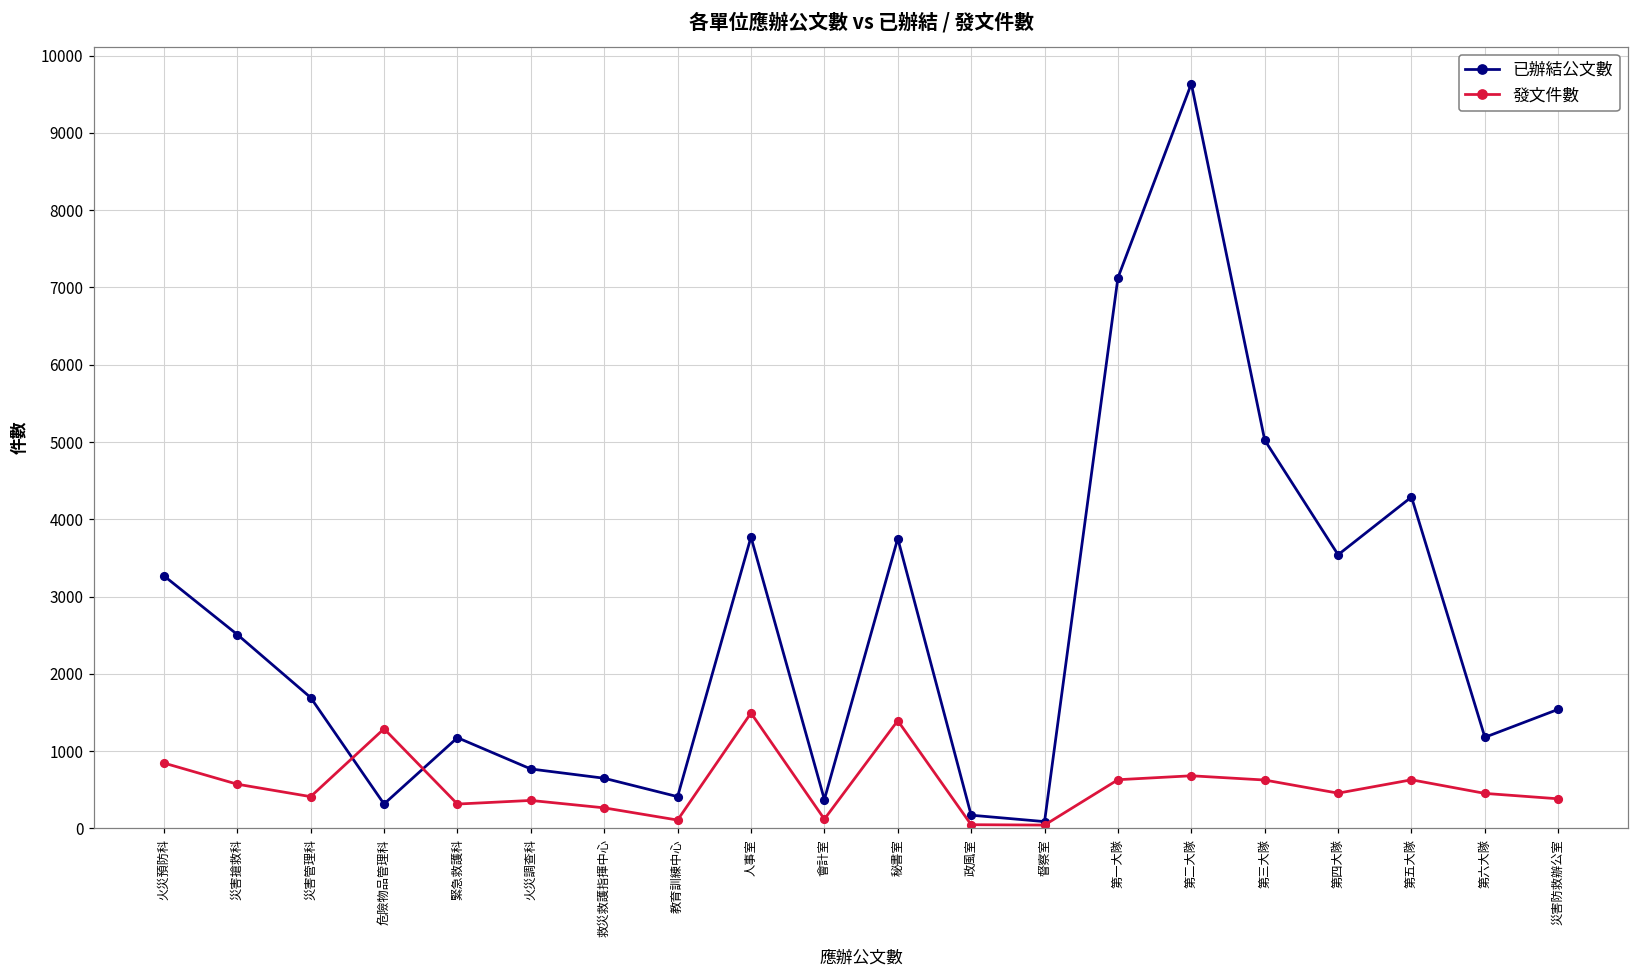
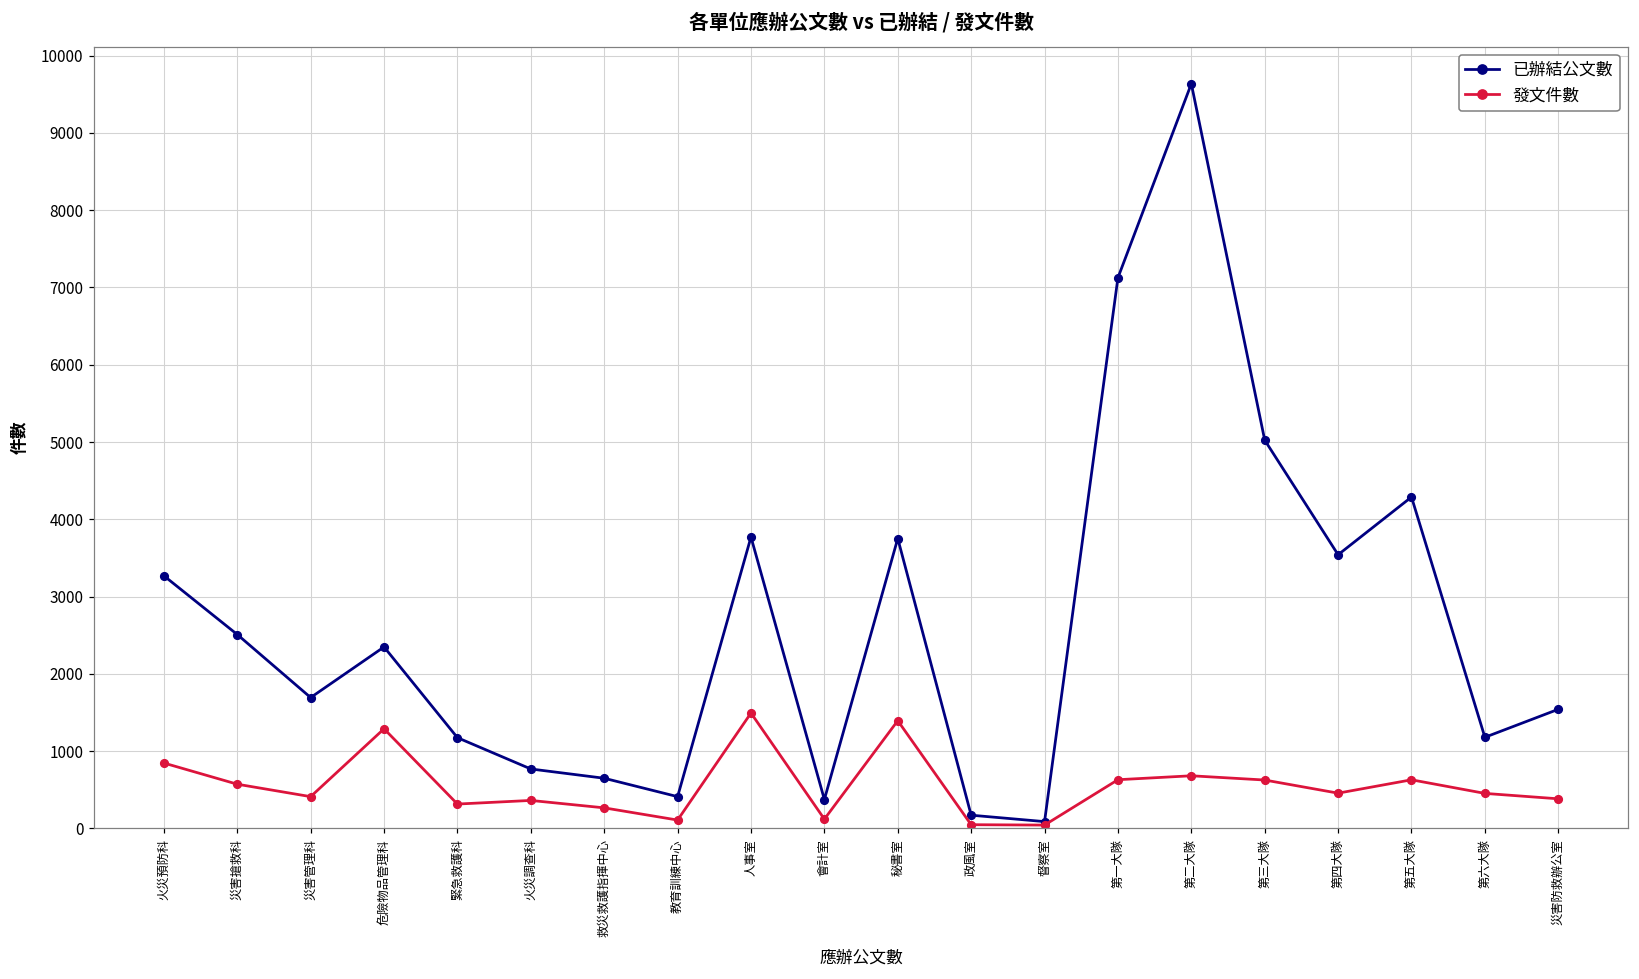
已辦結公文數, 危險物品管理科: 300 -> 2300
